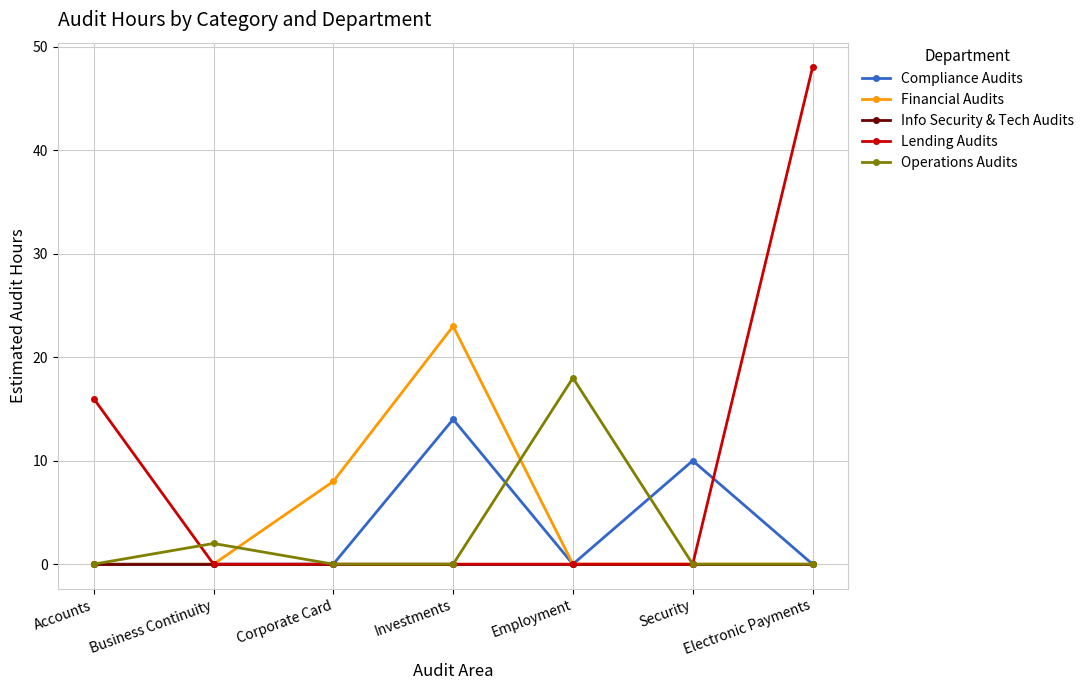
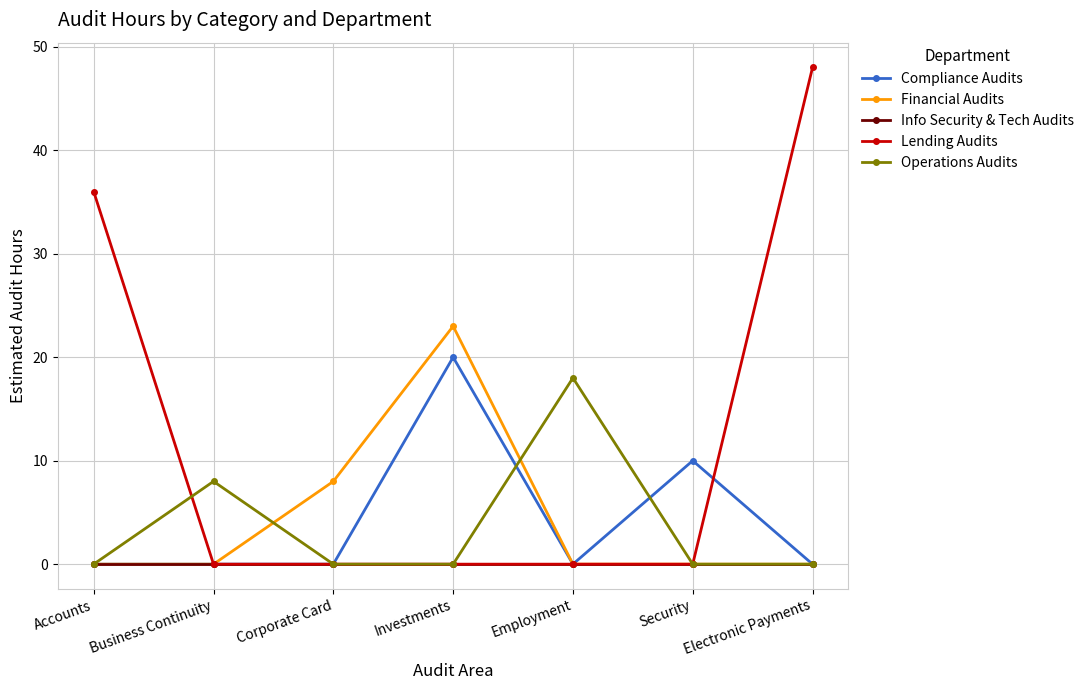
Lending Audits, Accounts: 16 -> 36
Operations Audits, Business Continuity: 2 -> 8
Compliance Audits, Investments: 14 -> 20
